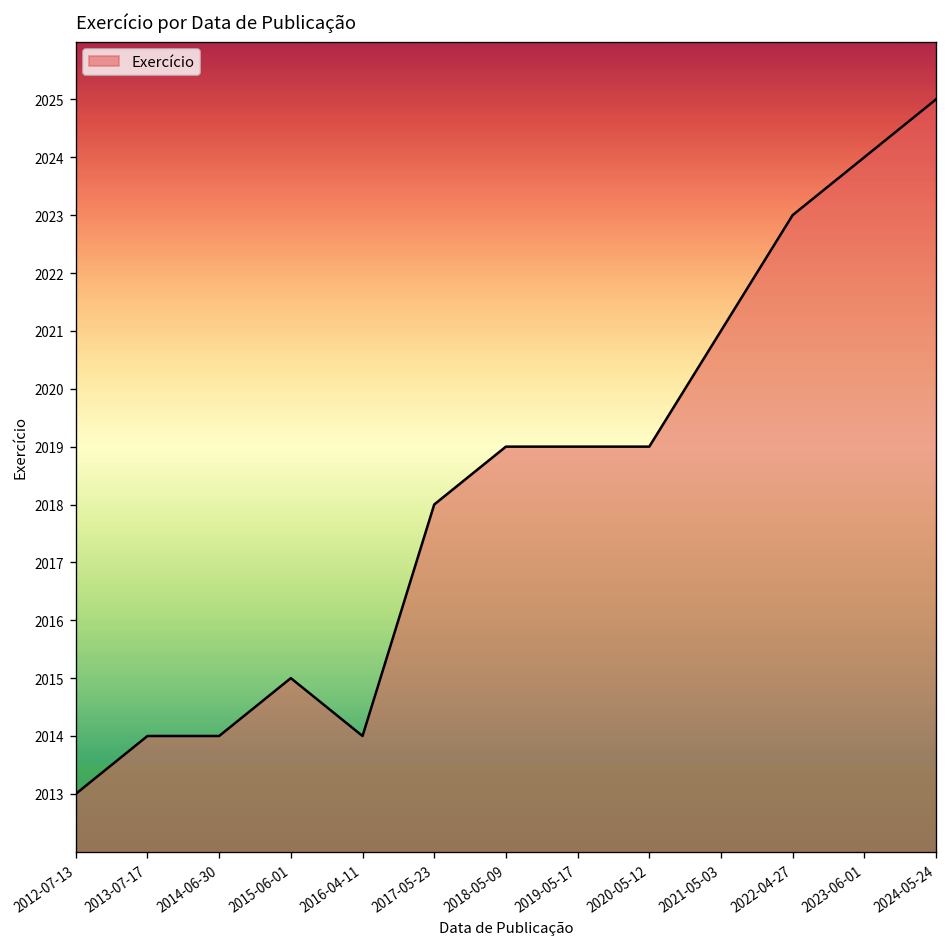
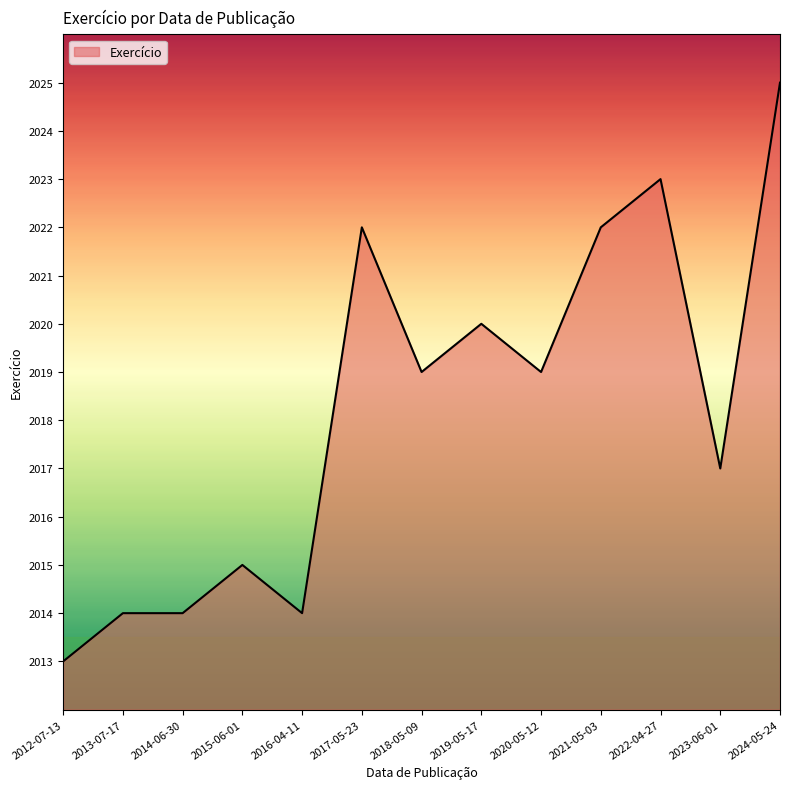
2017-05-23: 2018 -> 2022
2019-05-17: 2019 -> 2020
2021-05-03: 2021 -> 2022
2023-06-01: 2024 -> 2017
